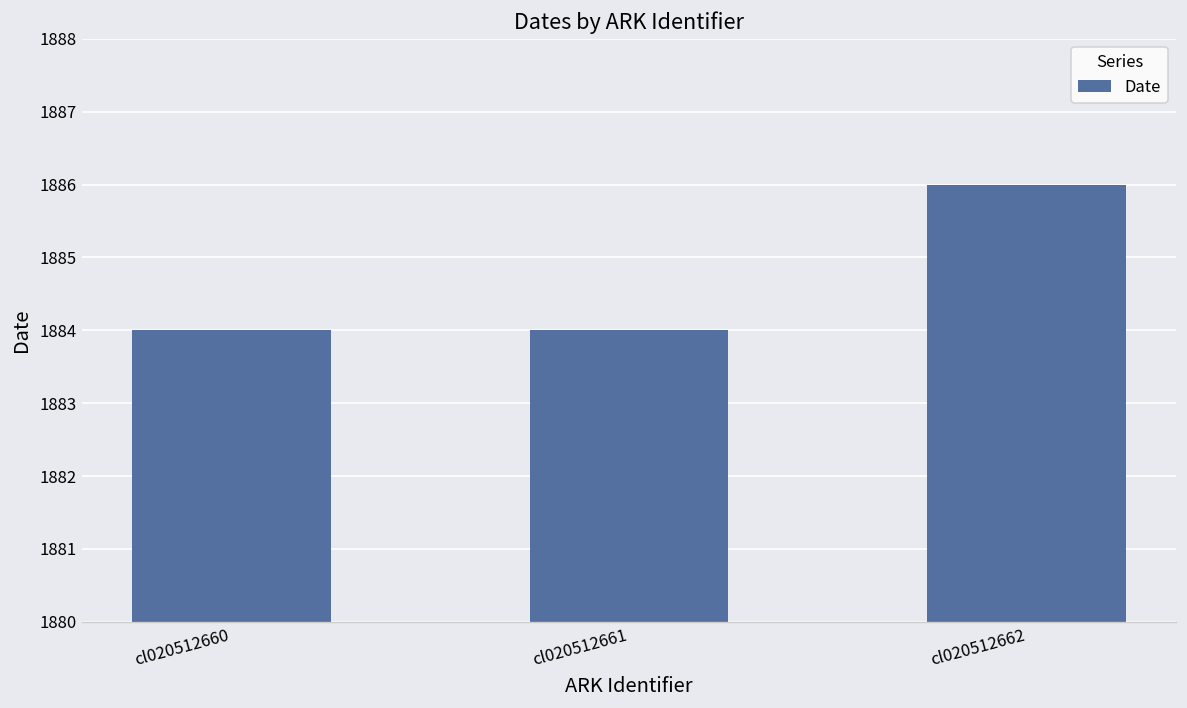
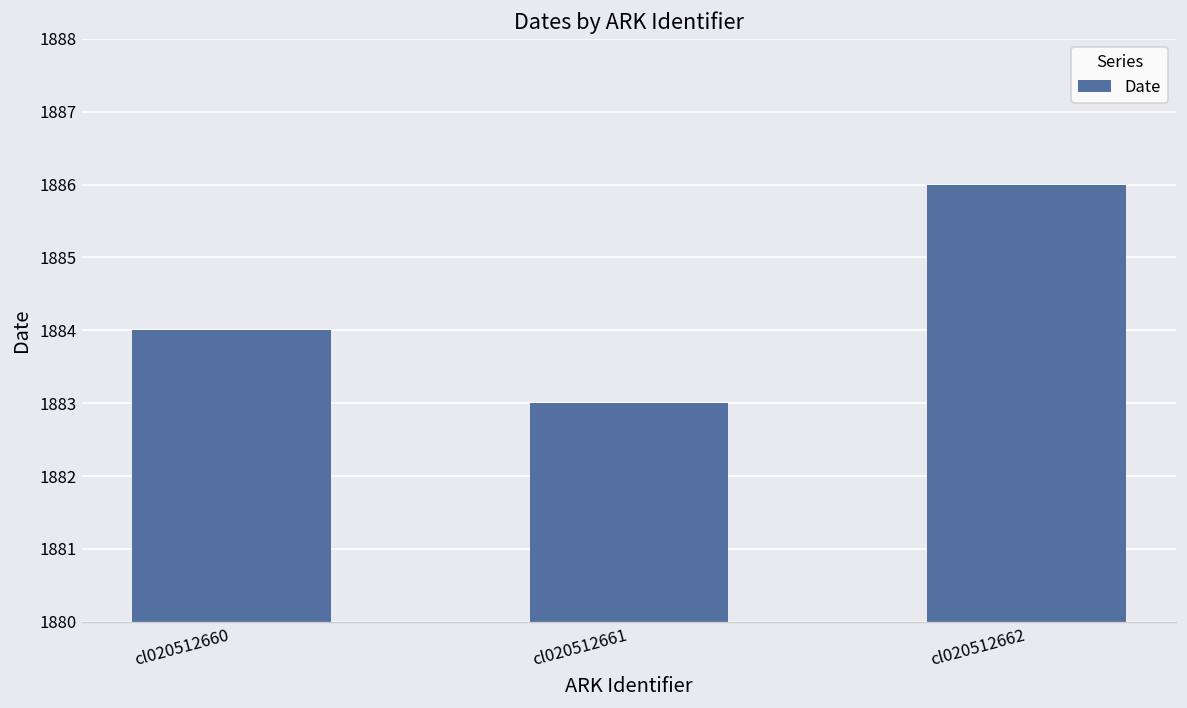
cl020512661: 1884 -> 1883
